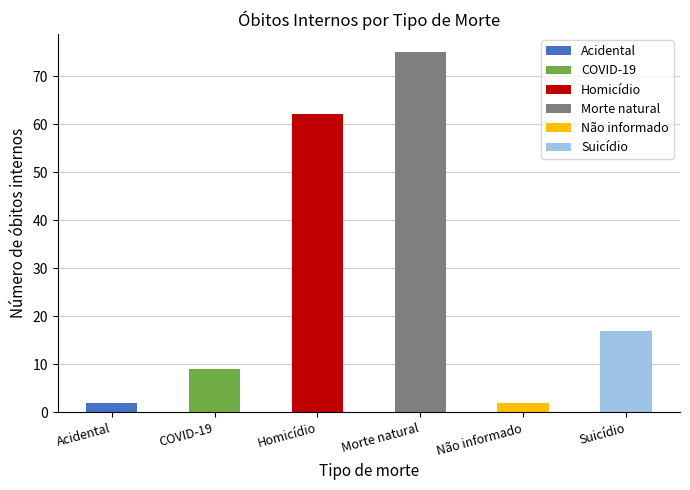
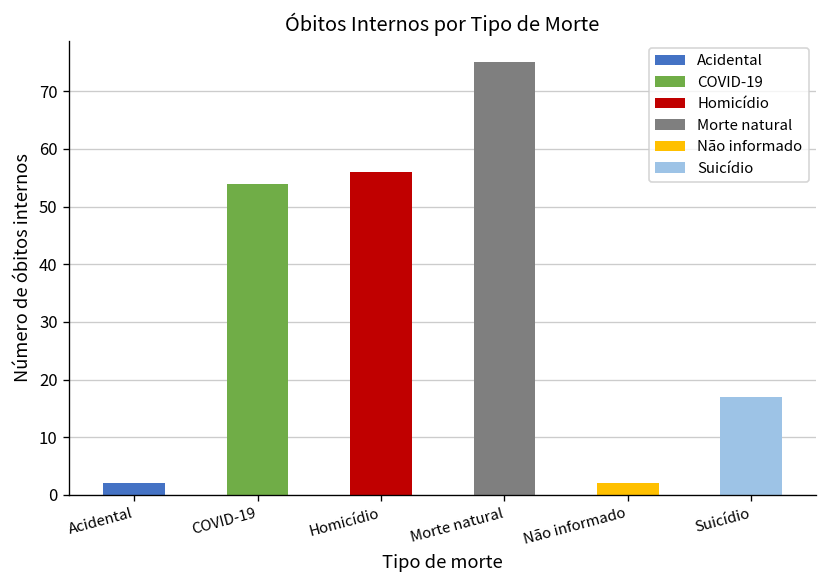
COVID-19: 9 -> 54
Homicídio: 62 -> 56
